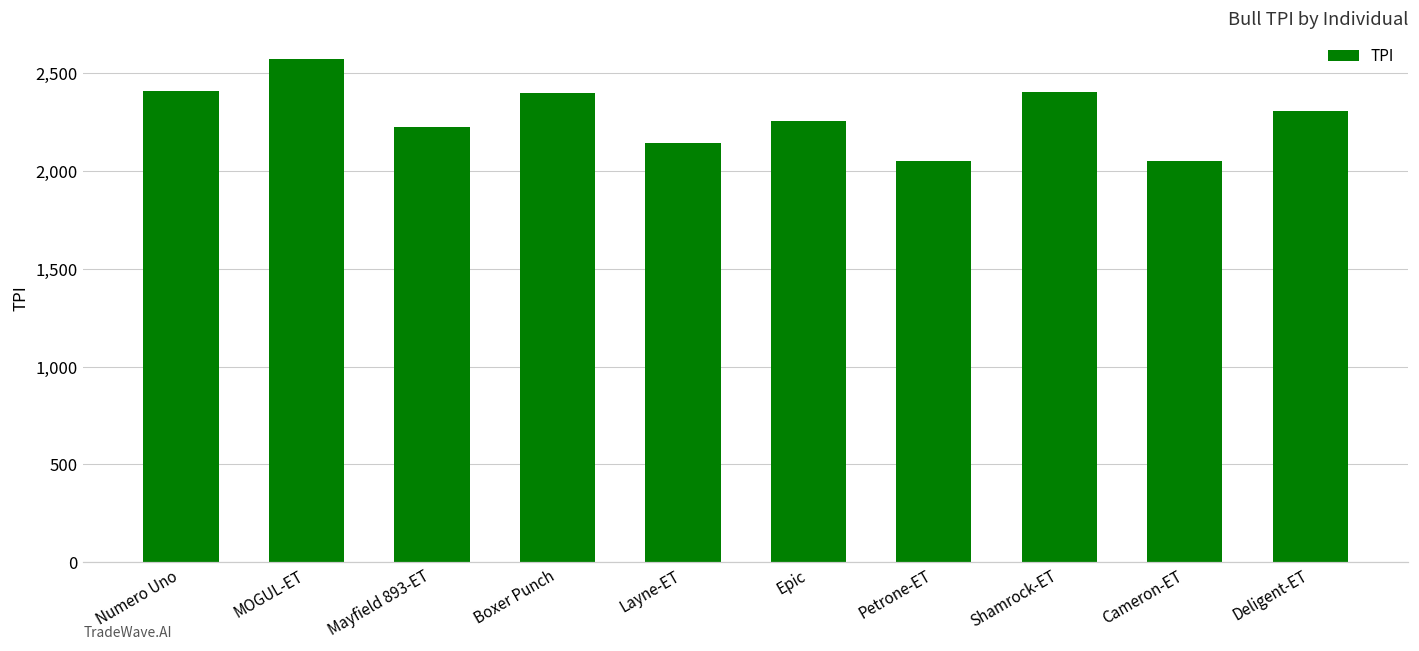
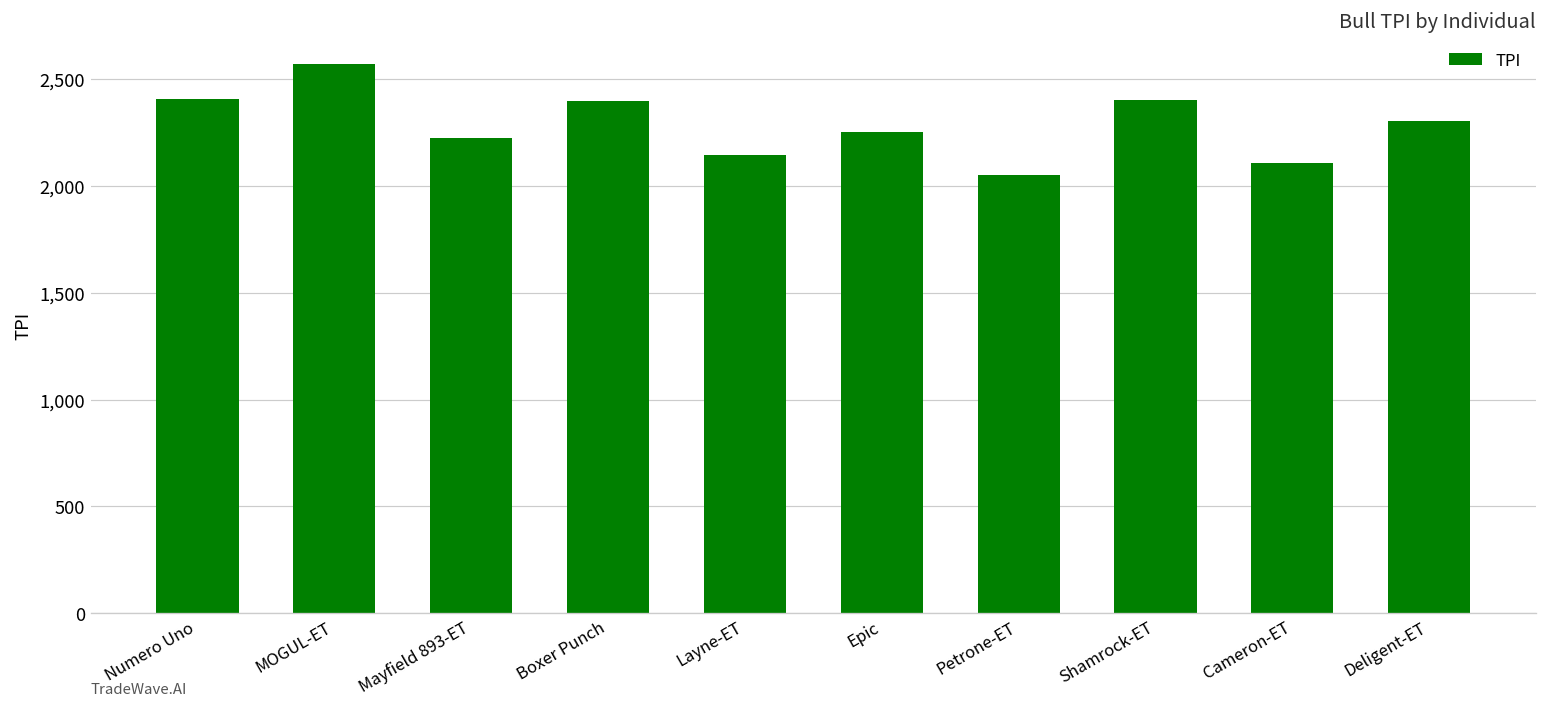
Cameron-ET: 2,050 -> 2,110
